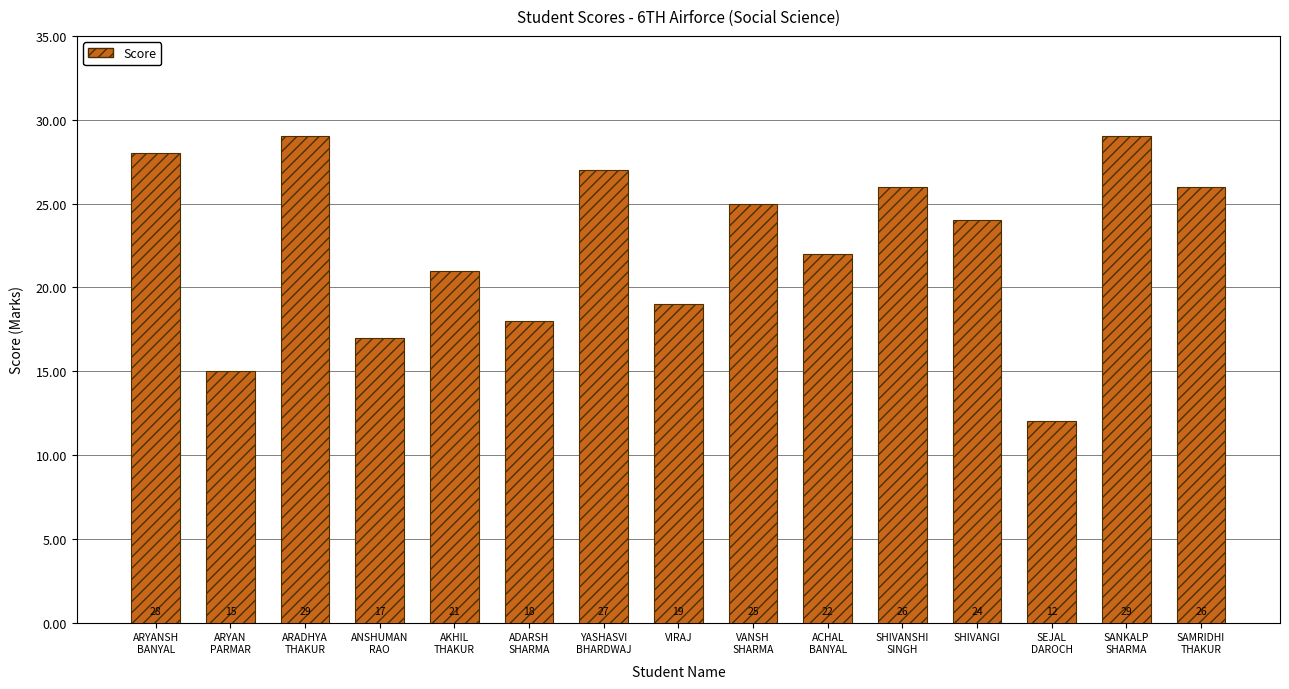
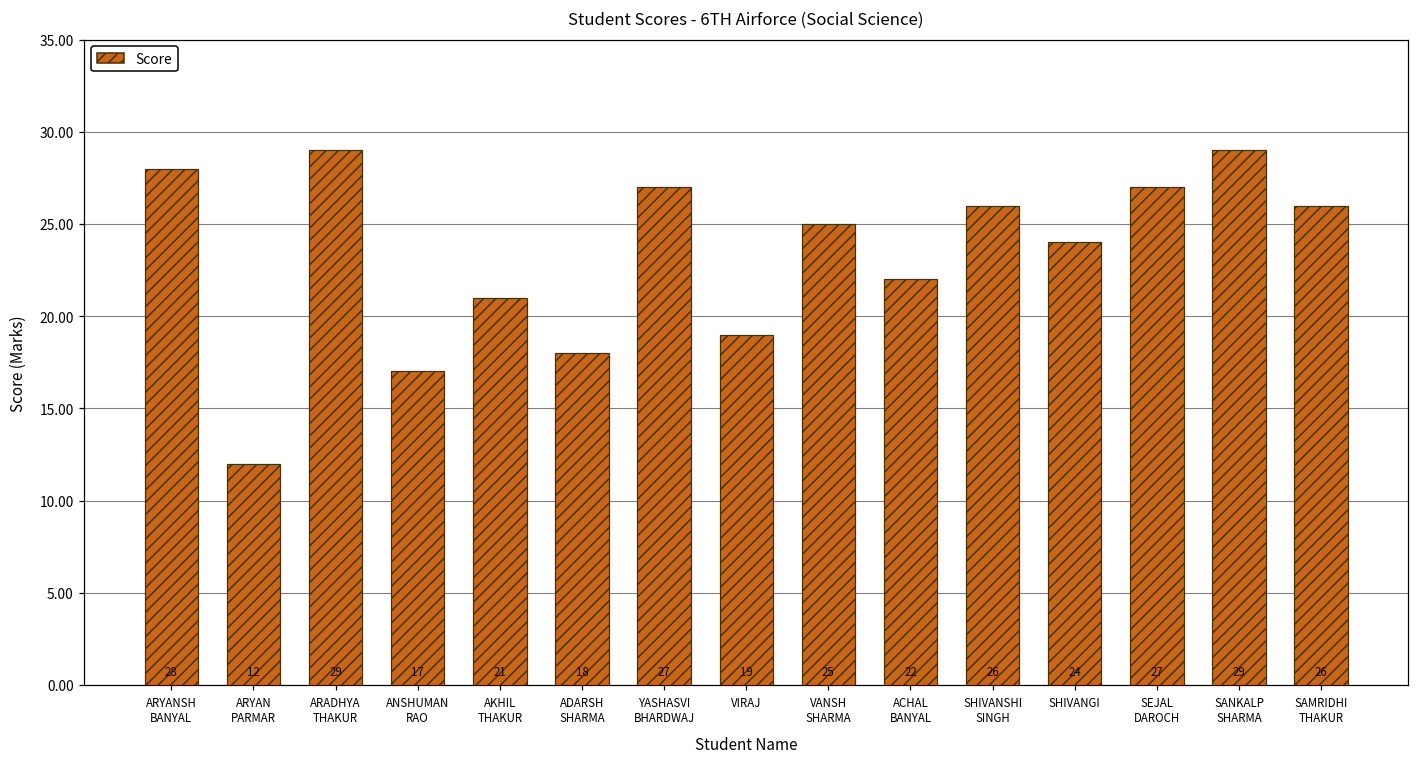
ARYAN PARMAR: 15 -> 12
SEJAL DAROCH: 12 -> 27
